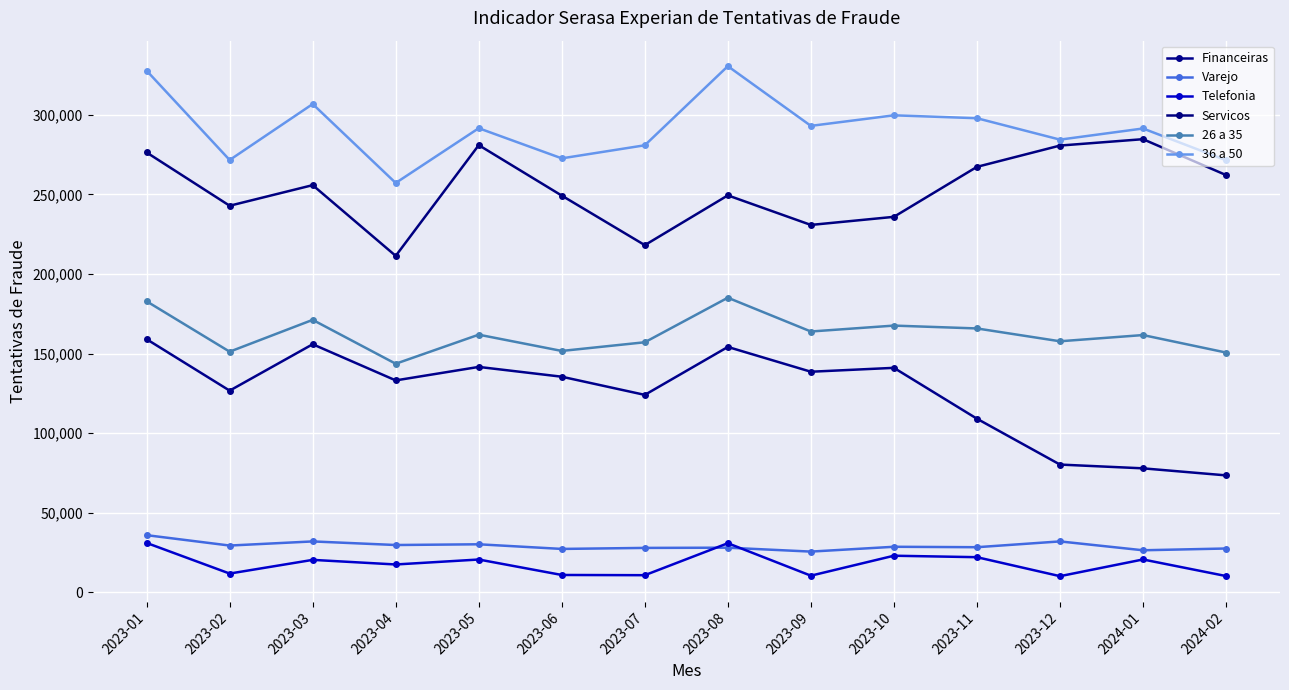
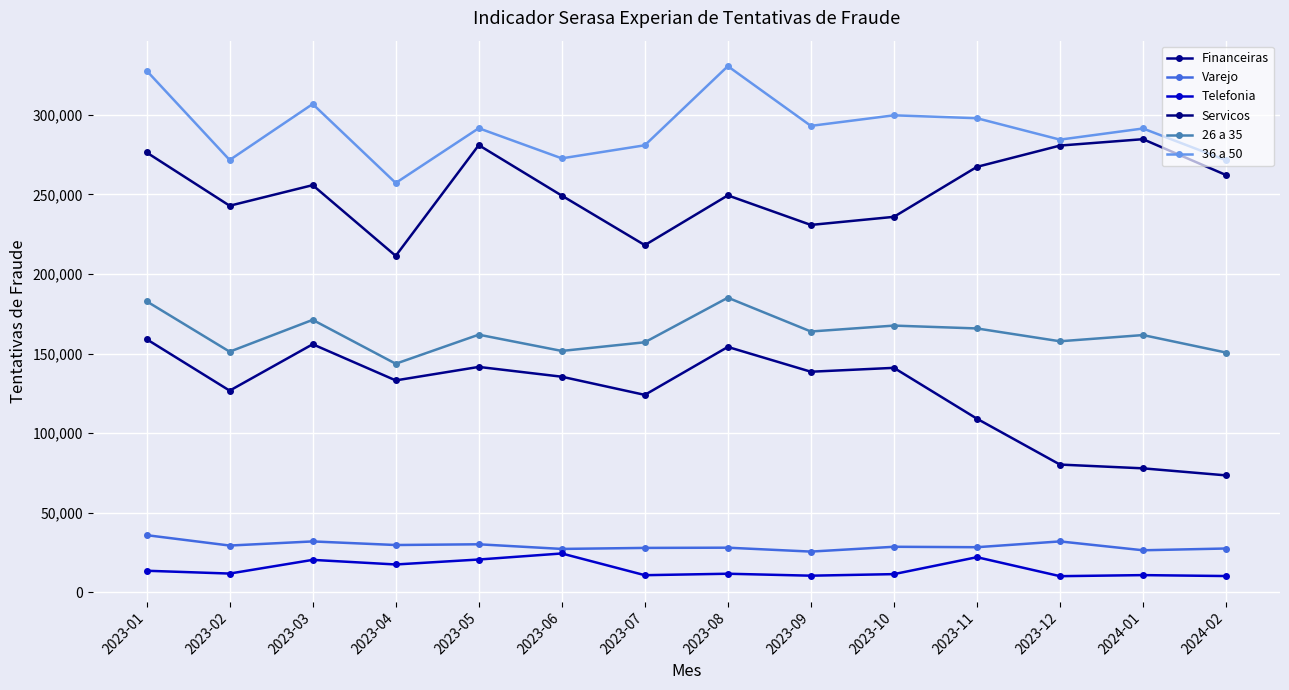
Telefonia, 2023-01: 31,000 -> 14,000
Telefonia, 2023-06: 11,000 -> 24,000
Telefonia, 2023-08: 31,000 -> 12,000
Telefonia, 2023-10: 23,000 -> 11,000
Telefonia, 2024-01: 21,000 -> 11,000
